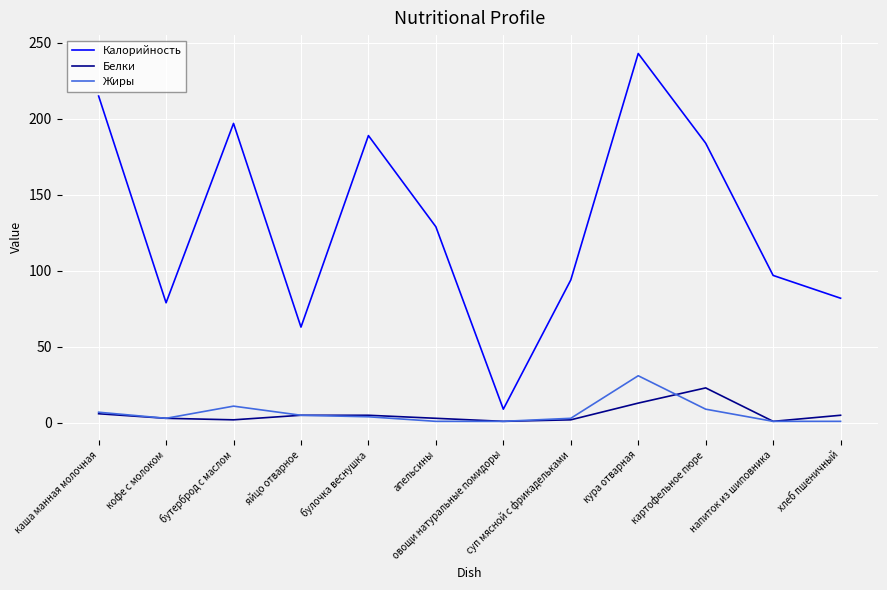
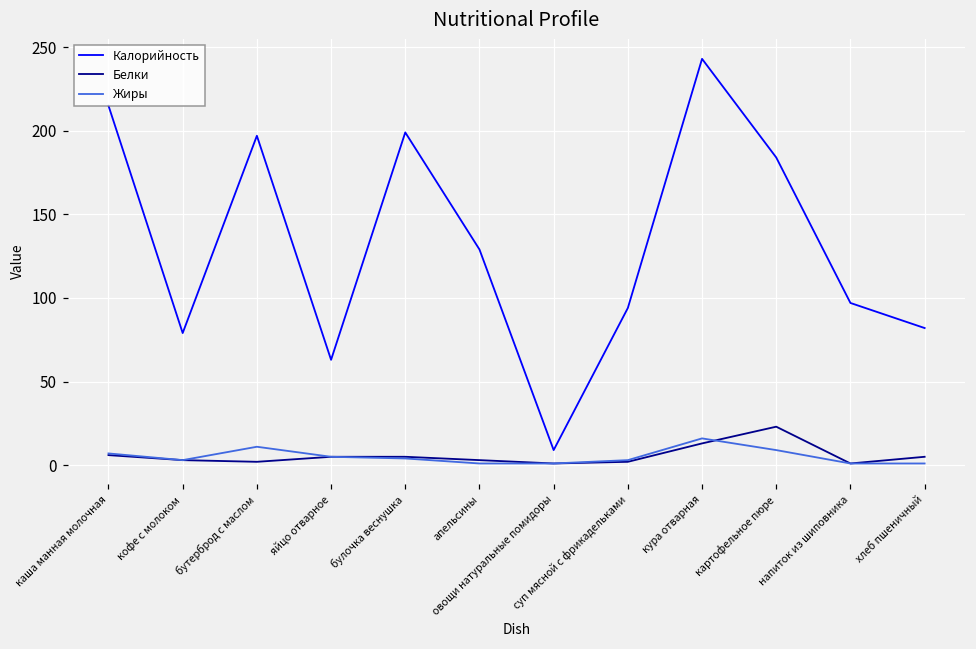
Калорийность, булочка веснушка: 189 -> 199
Жиры, кура отварная: 31 -> 16
